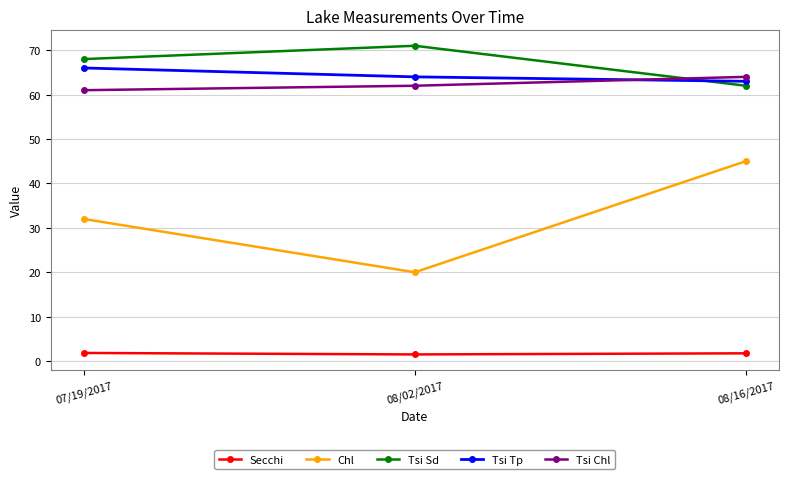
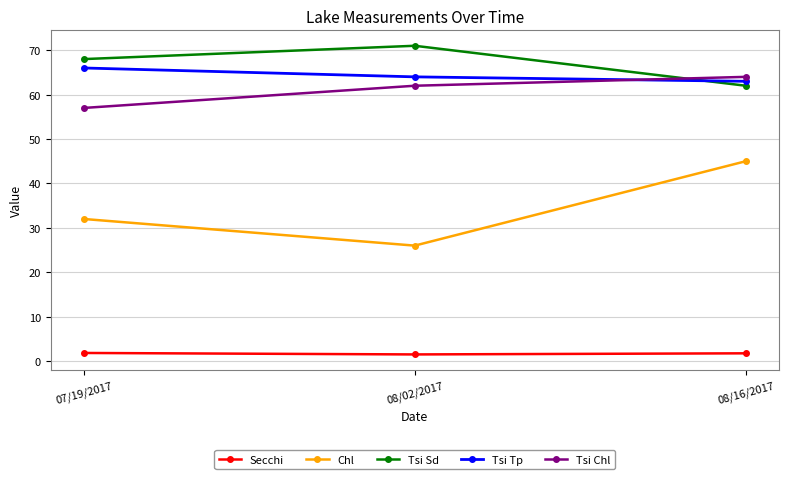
Tsi Chl, 07/19/2017: 61 -> 57
Chl, 08/02/2017: 20 -> 26
